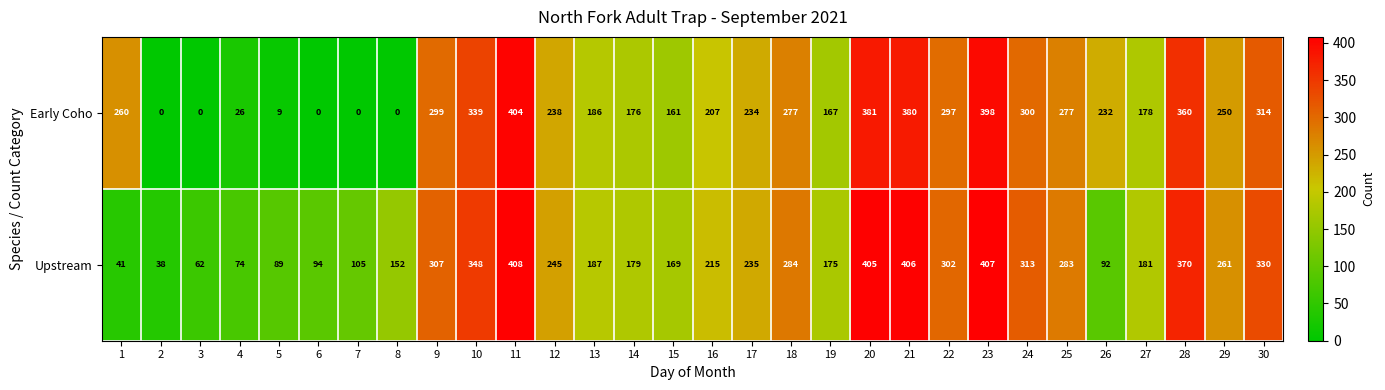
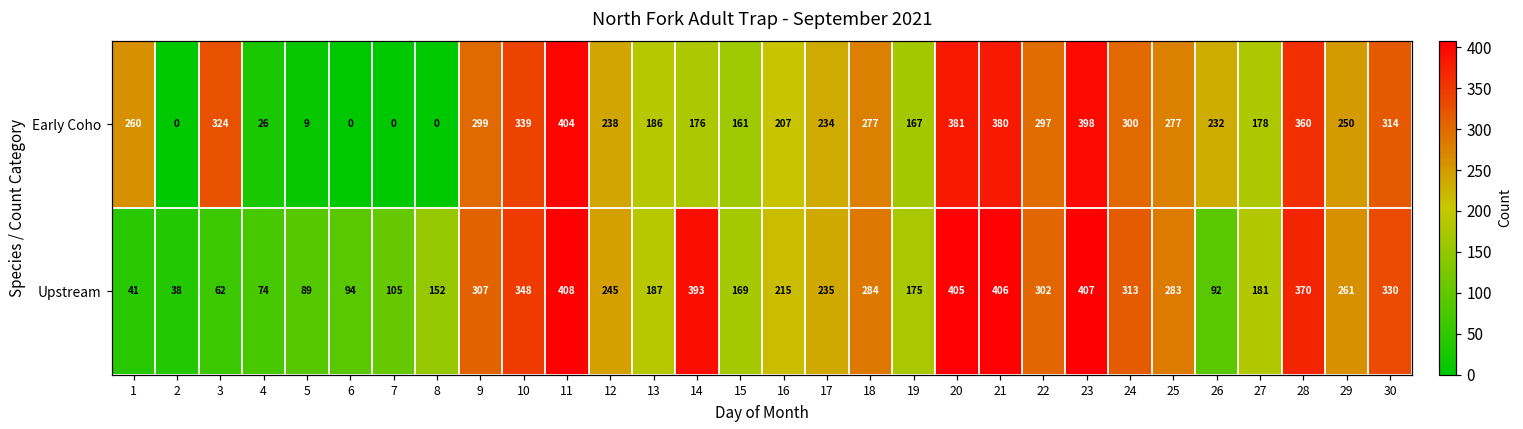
Early Coho, 3: 0 -> 324
Upstream, 14: 179 -> 393
